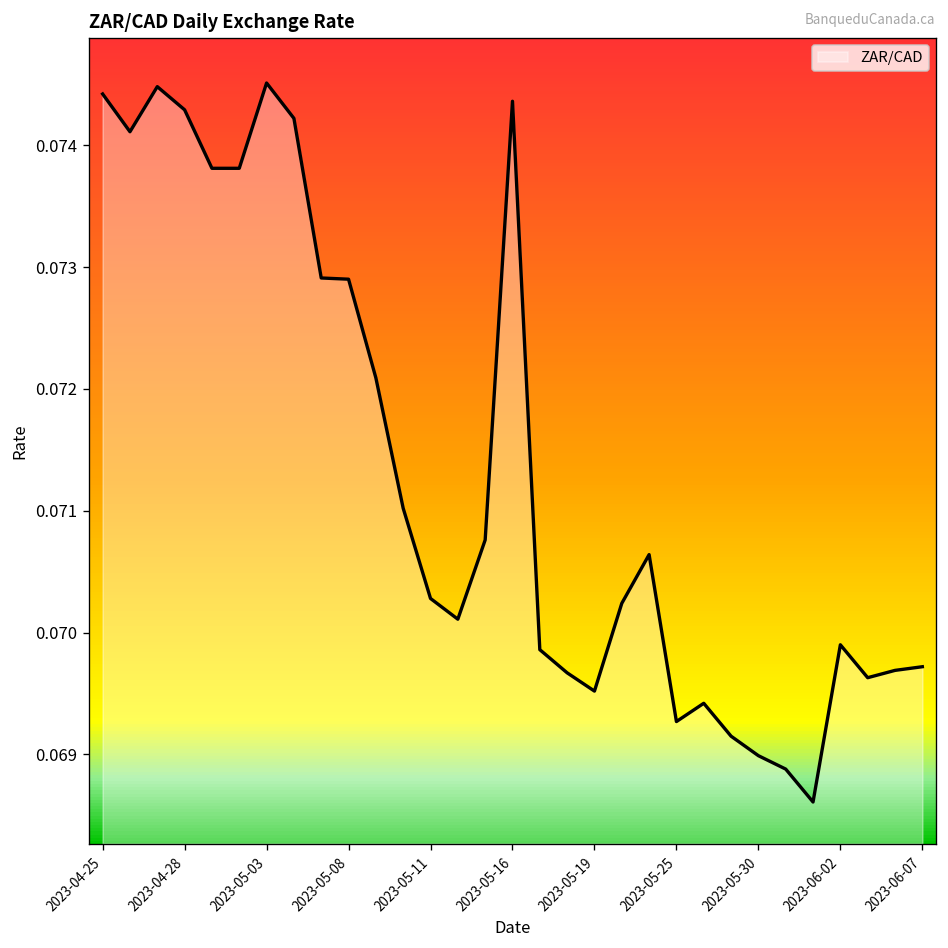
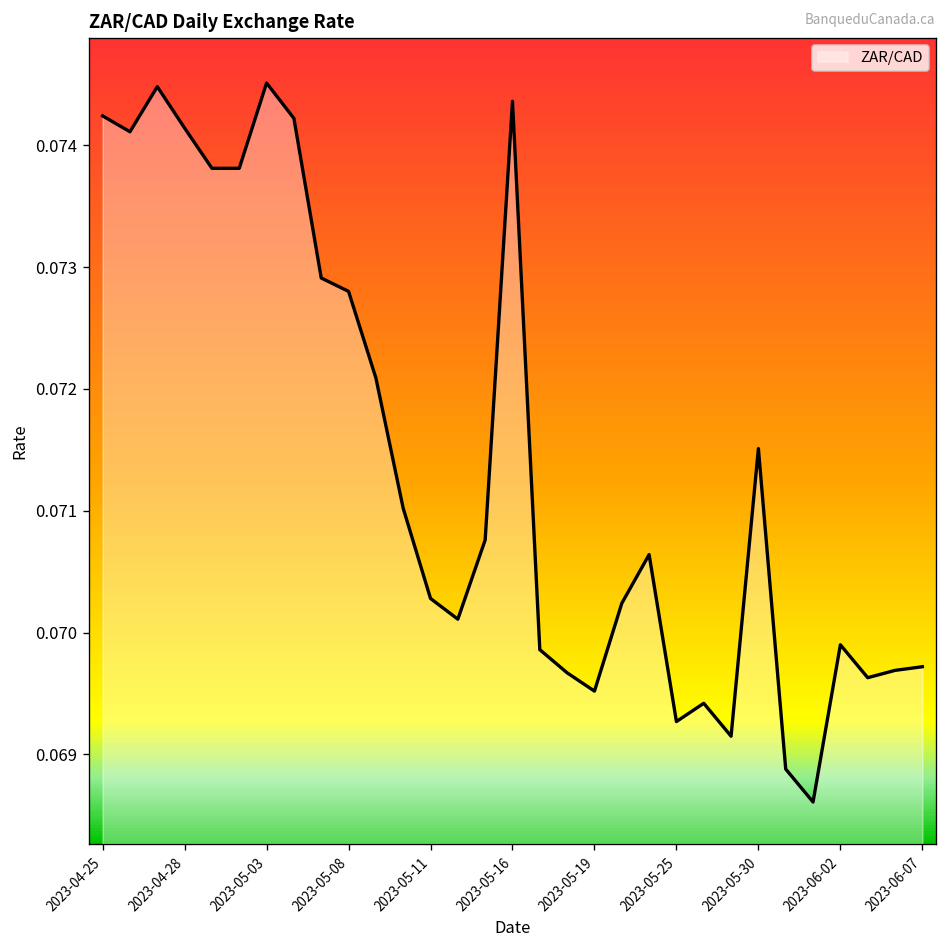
2023-04-25: 0.07442 -> 0.07424
2023-04-28: 0.07429 -> 0.07414
2023-05-08: 0.0729 -> 0.0728
2023-05-30: 0.06899 -> 0.07151
